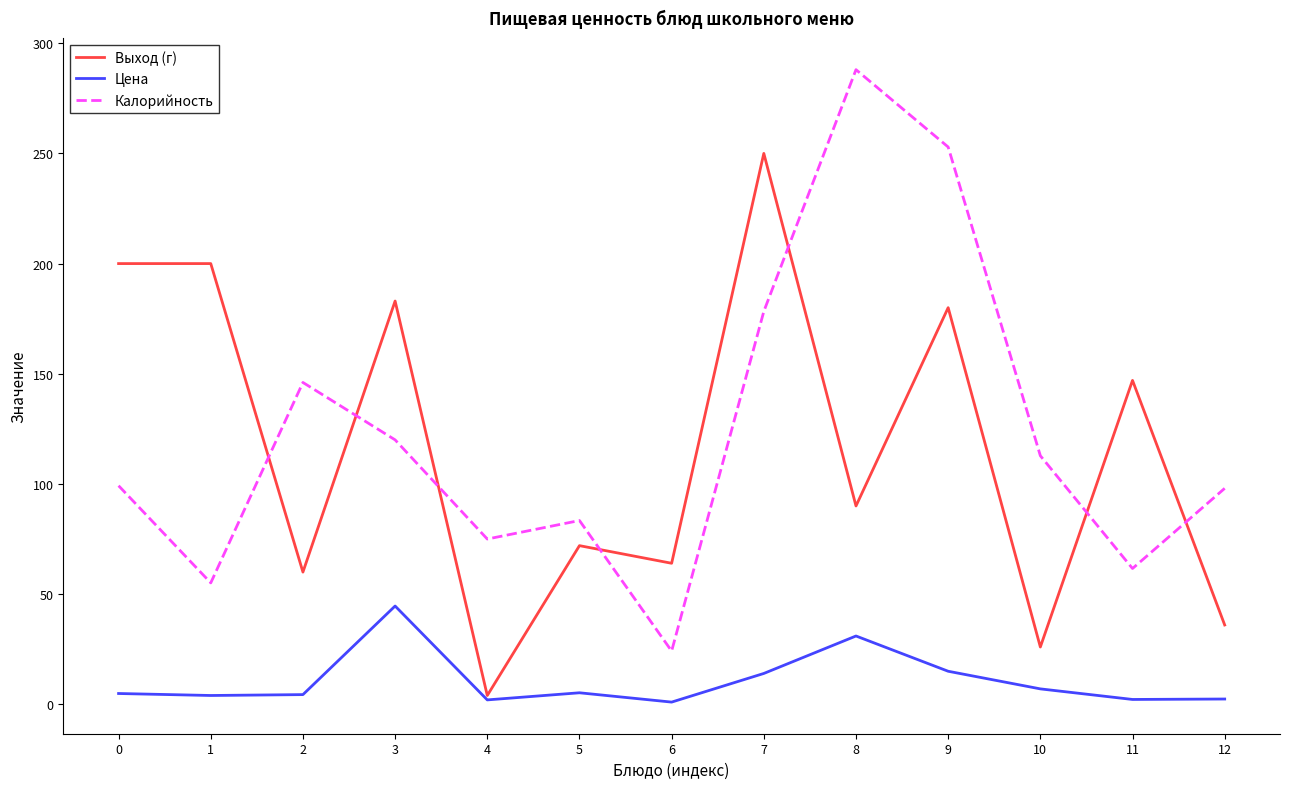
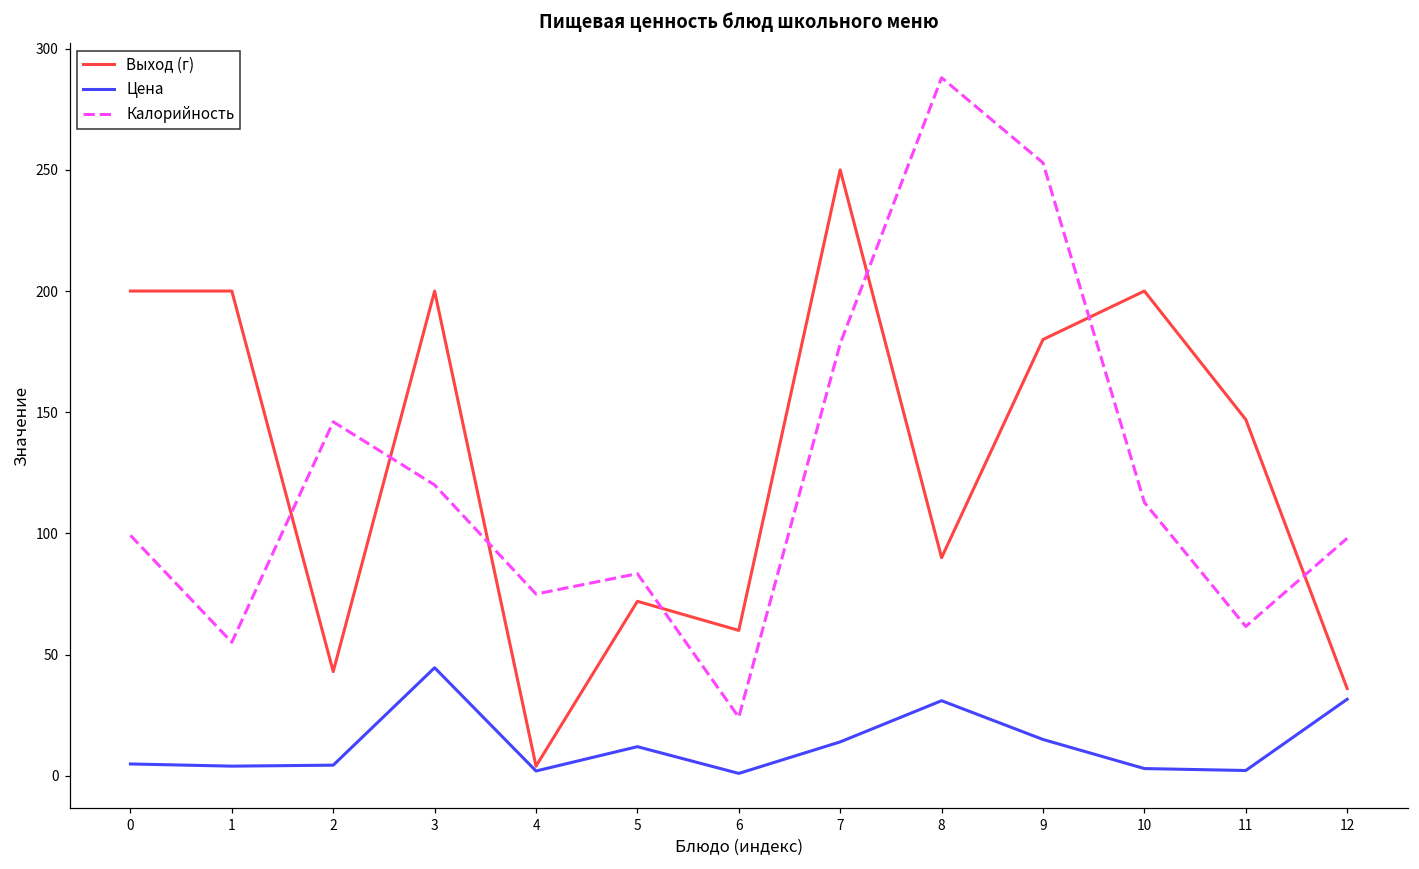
Выход (г), 2: 60 -> 43
Выход (г), 3: 183 -> 200
Цена, 5: 5 -> 12
Выход (г), 6: 64 -> 60
Выход (г), 10: 26 -> 200
Цена, 10: 7 -> 3
Цена, 12: 2 -> 32
